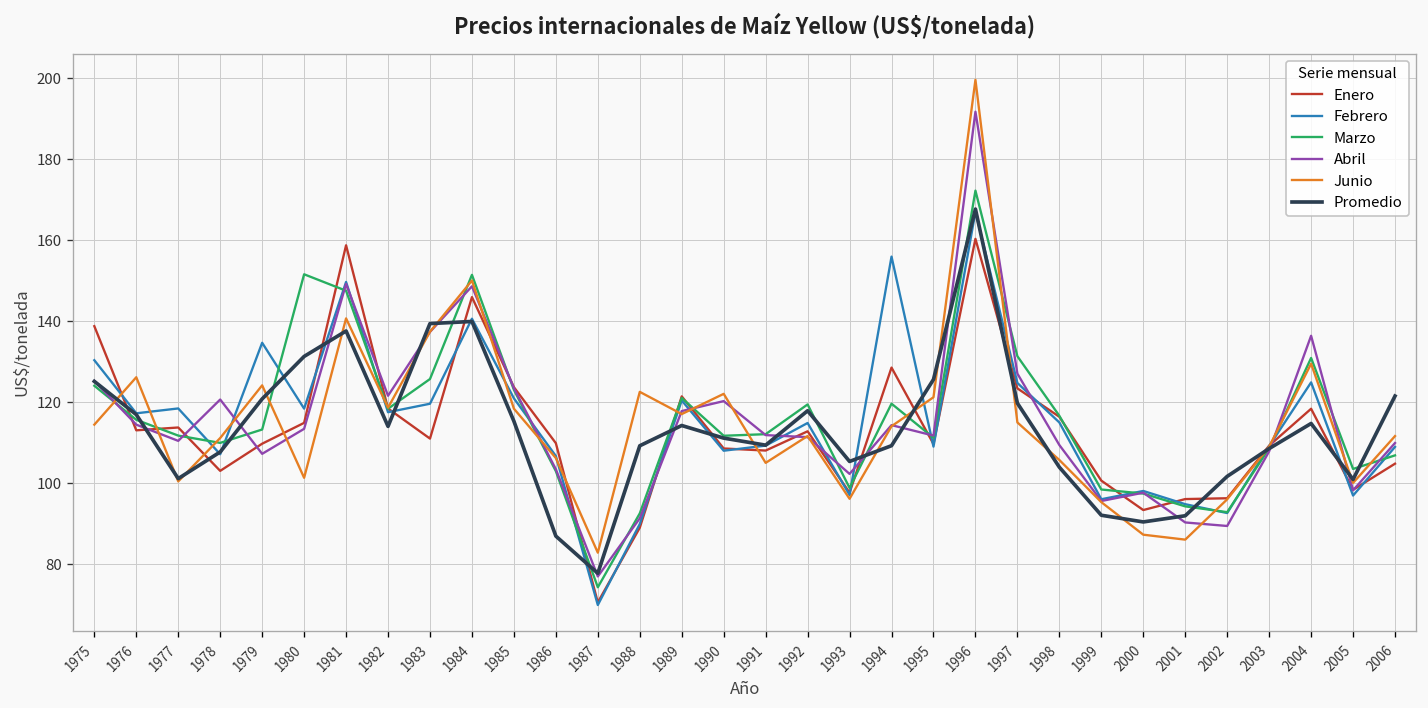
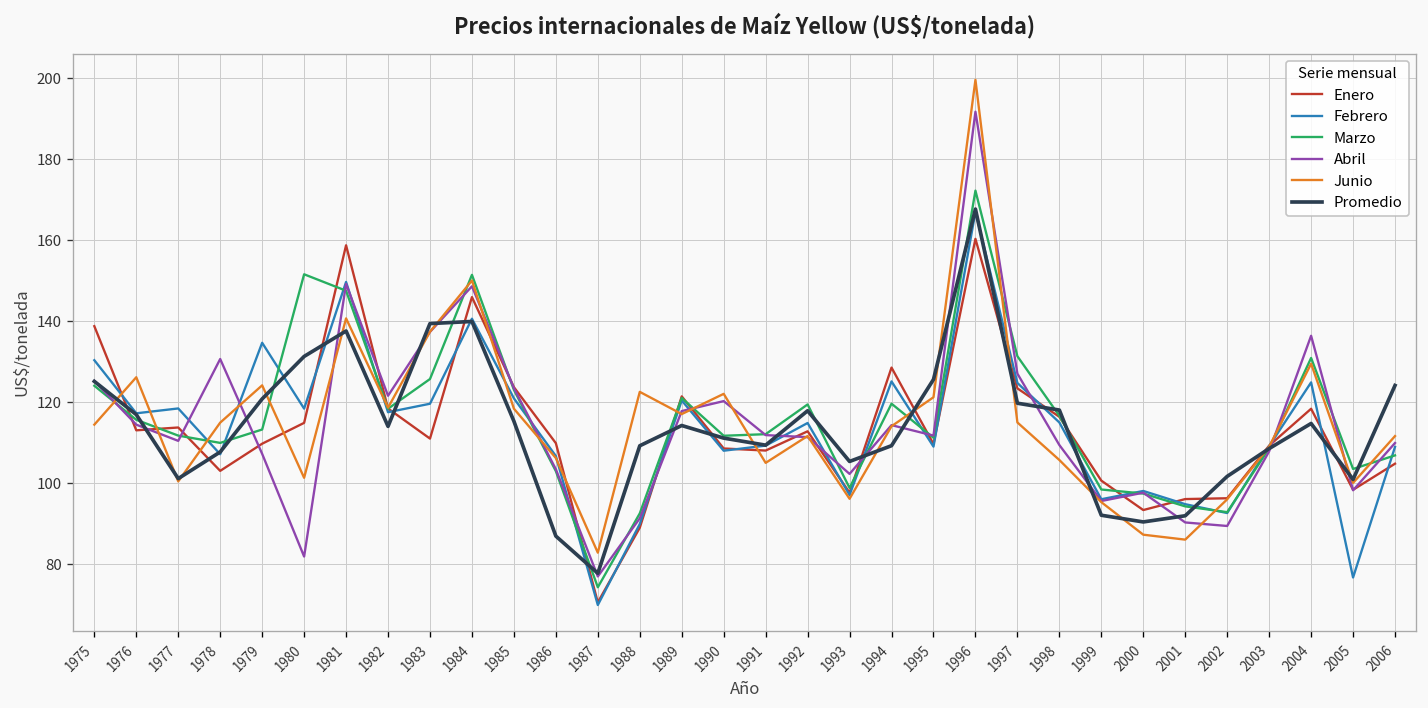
Abril, 1978: 121 -> 131
Junio, 1978: 111 -> 115
Abril, 1980: 113 -> 82
Febrero, 1994: 156 -> 125
Promedio, 1998: 104 -> 118
Febrero, 2005: 97 -> 77
Promedio, 2006: 122 -> 124
